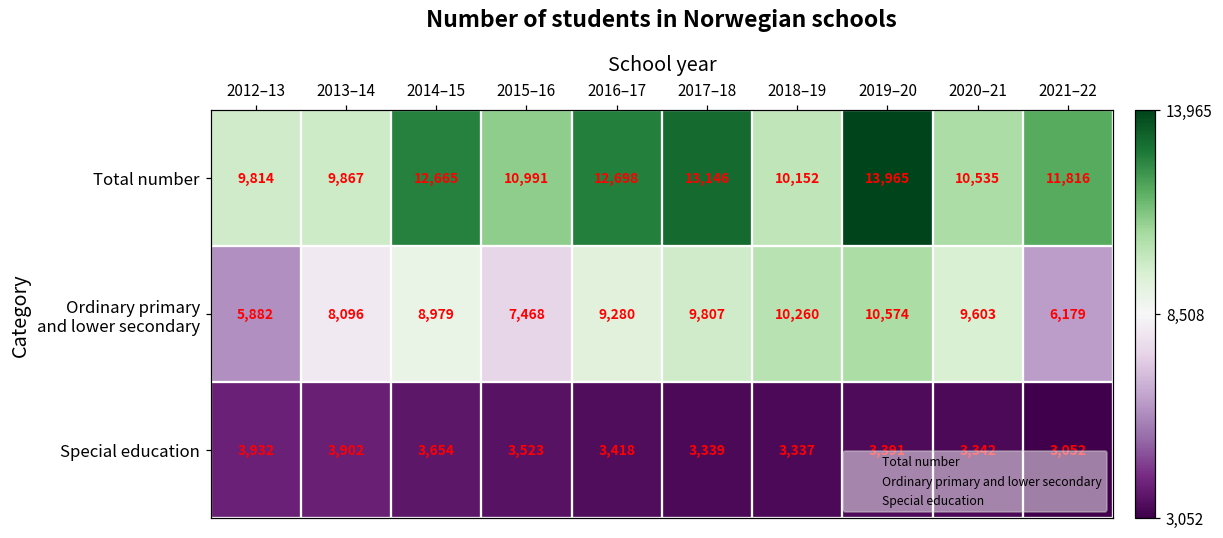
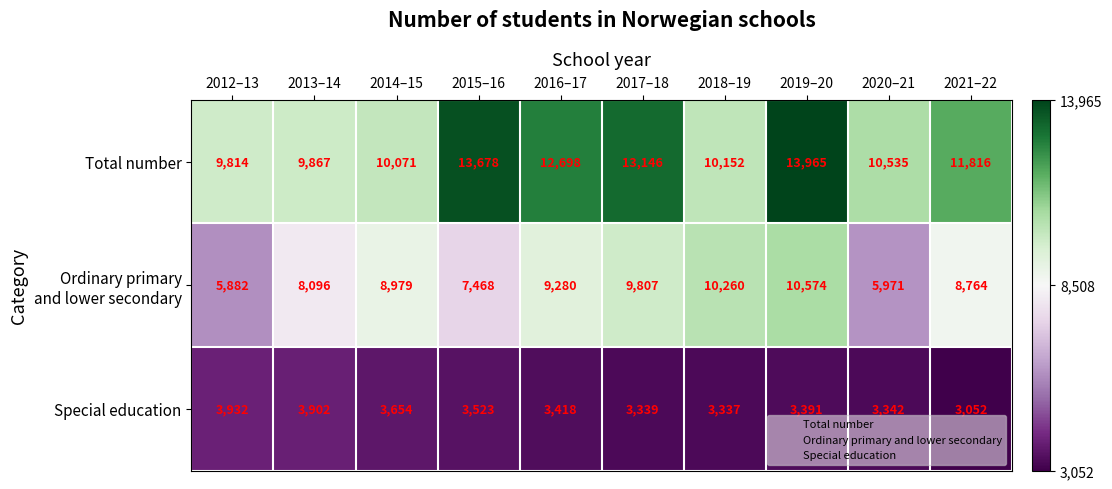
Total number, 2014–15: 12,665 -> 10,071
Total number, 2015–16: 10,991 -> 13,678
Ordinary primary and lower secondary, 2020–21: 9,603 -> 5,971
Ordinary primary and lower secondary, 2021–22: 6,179 -> 8,764
